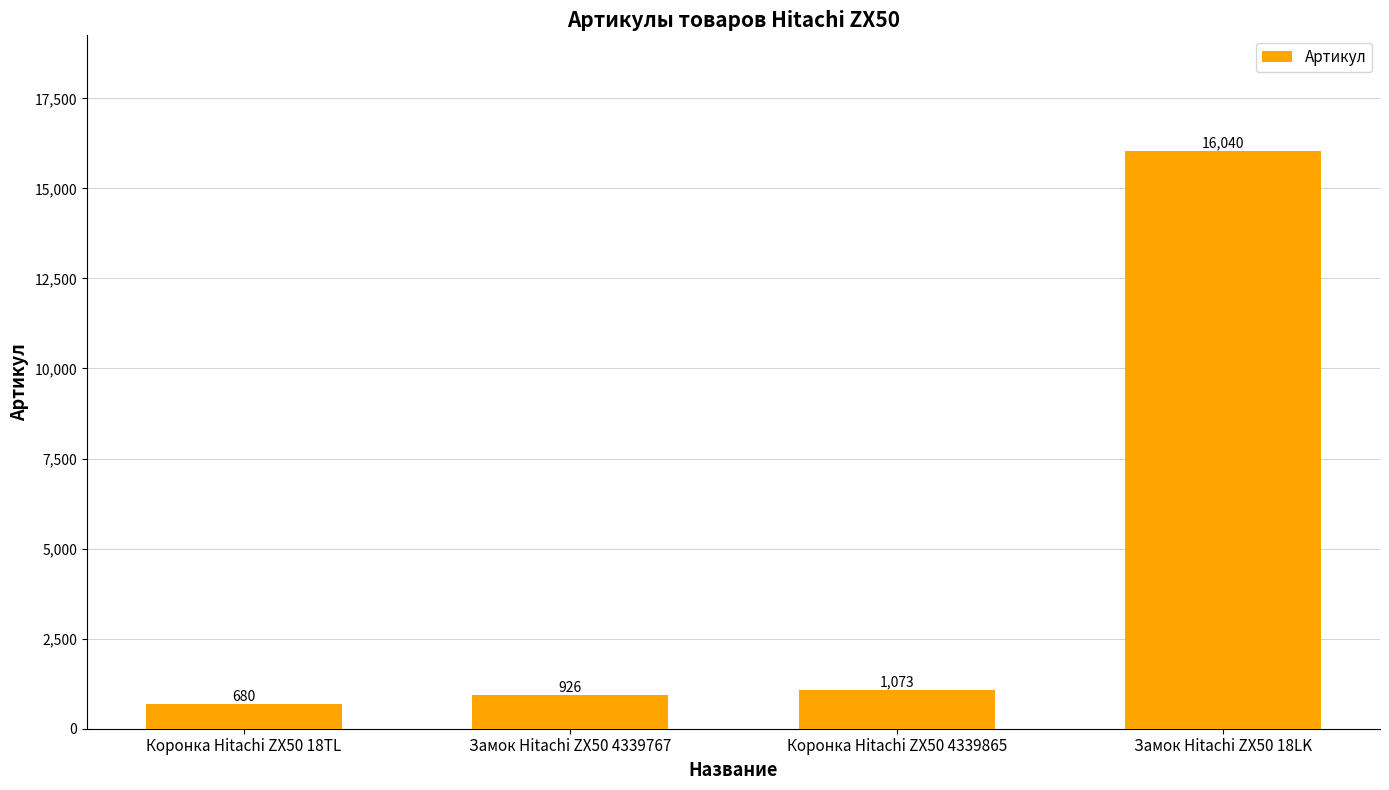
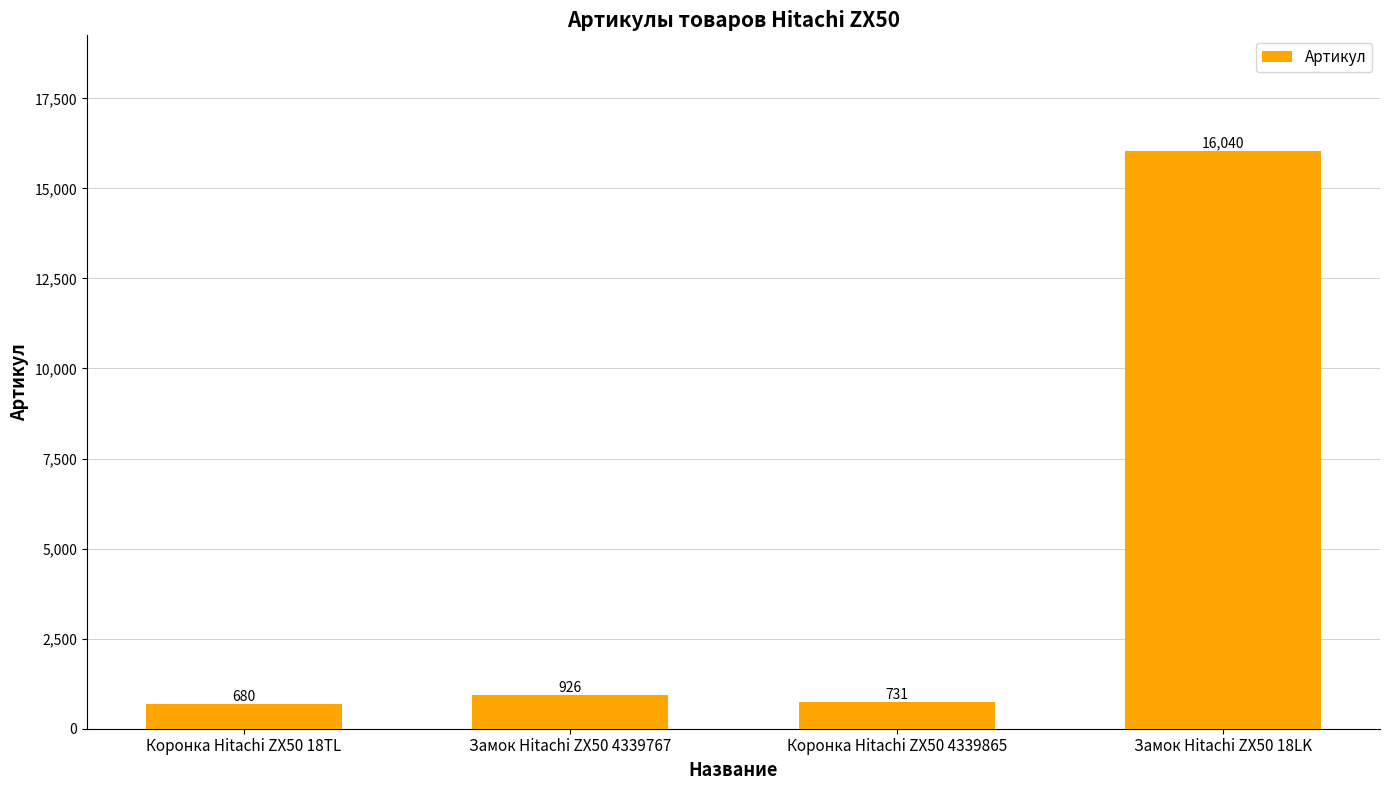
Коронка Hitachi ZX50 4339865: 1,073 -> 731
